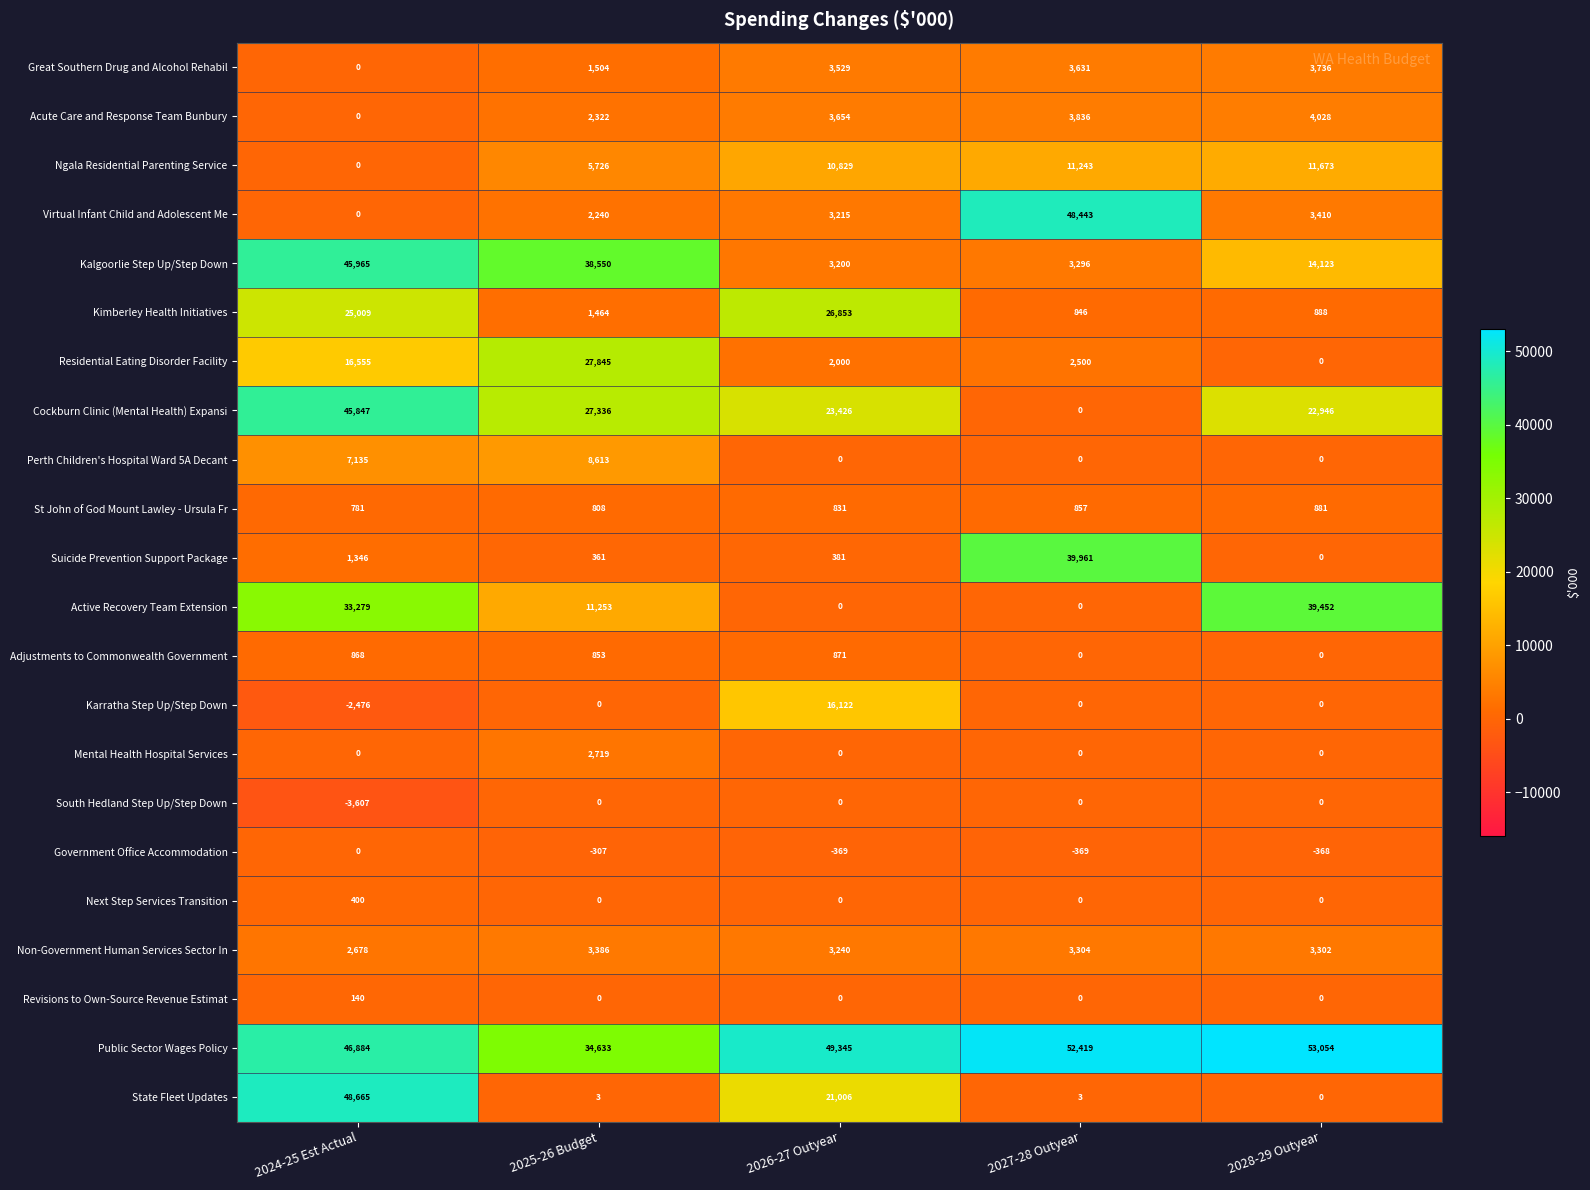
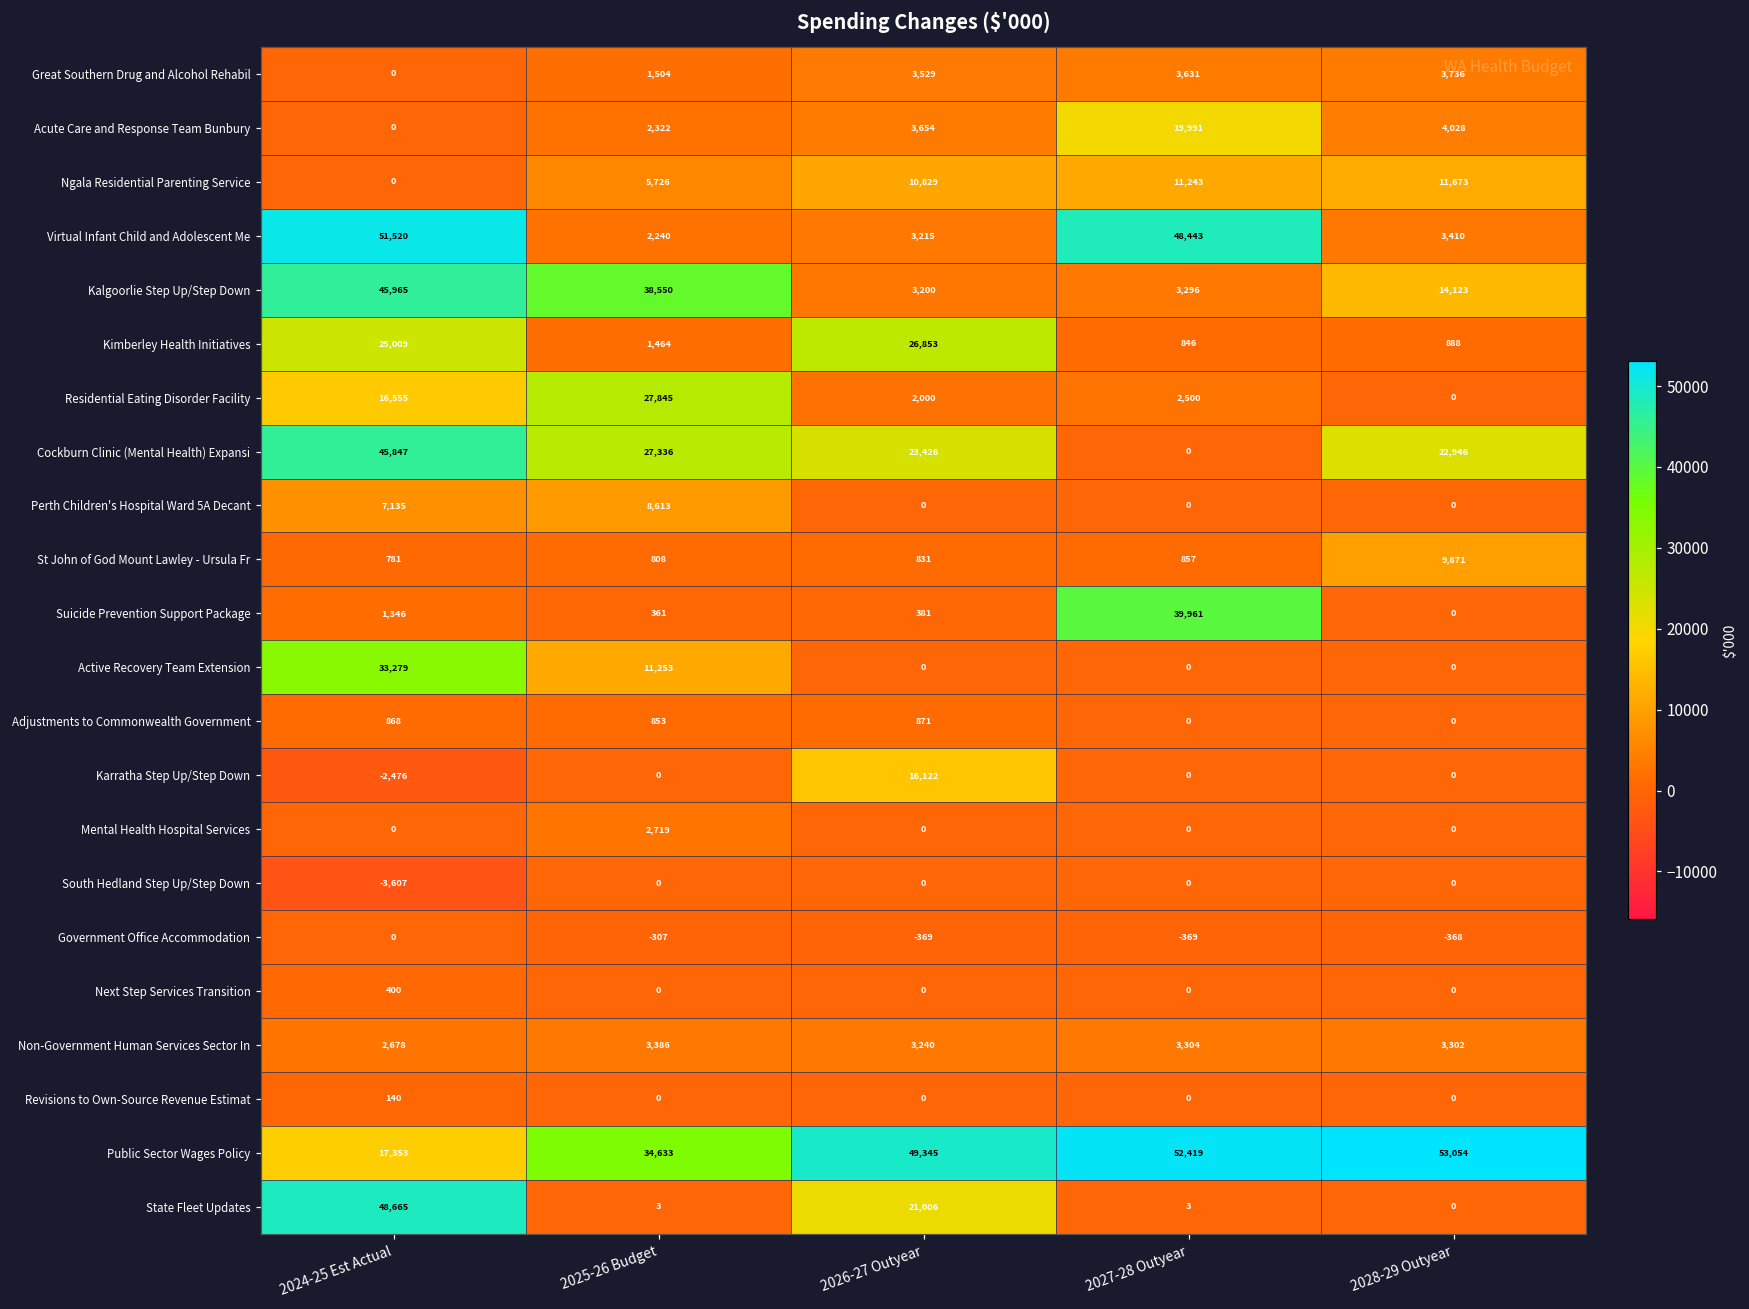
Acute Care and Response Team Bunbury, 2027-28 Outyear: 3,836 -> 19,991
Virtual Infant Child and Adolescent Me, 2024-25 Est Actual: 0 -> 51,520
St John of God Mount Lawley - Ursula Fr, 2028-29 Outyear: 881 -> 9,871
Active Recovery Team Extension, 2028-29 Outyear: 39,452 -> 0
Public Sector Wages Policy, 2024-25 Est Actual: 46,884 -> 17,353
